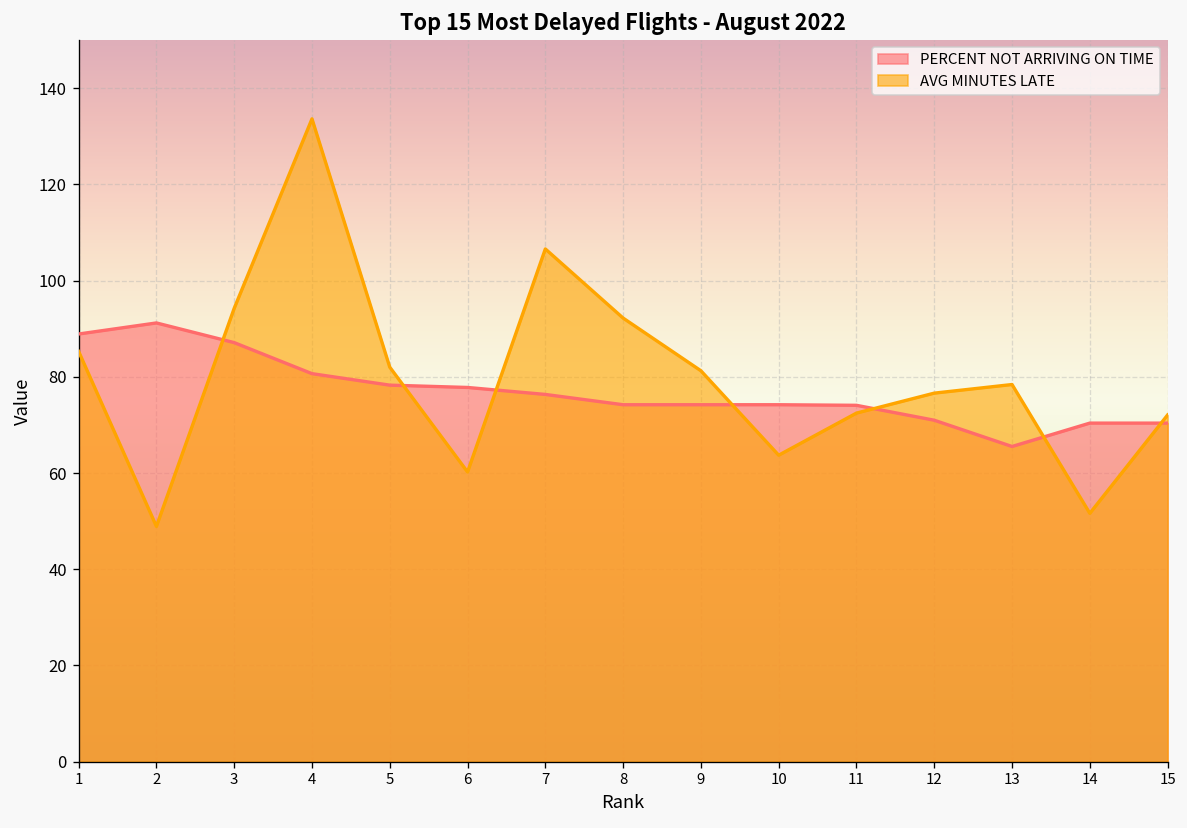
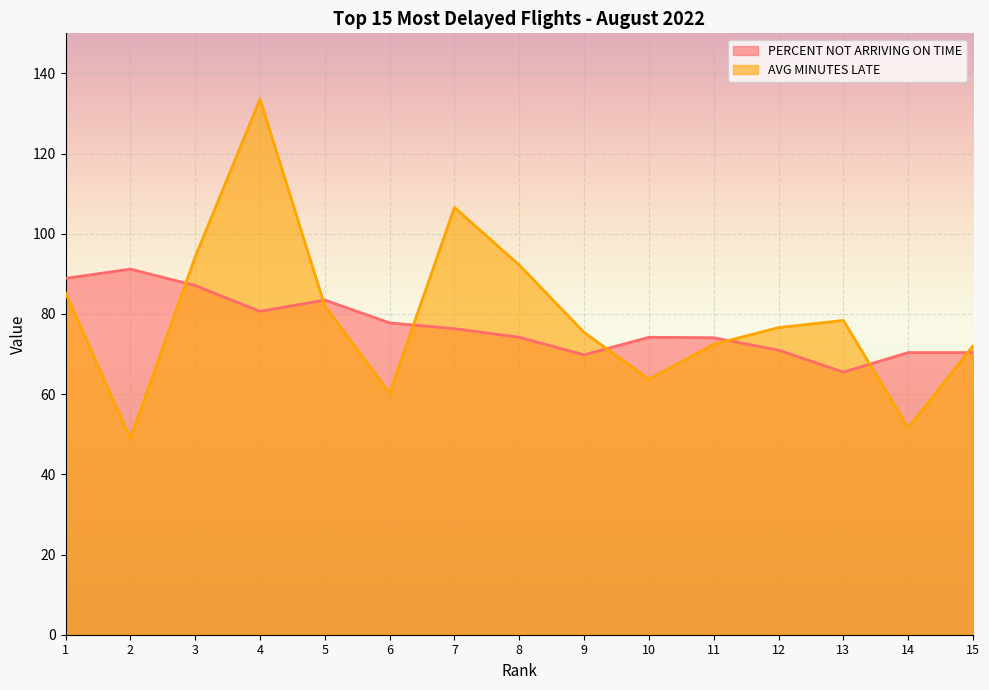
PERCENT NOT ARRIVING ON TIME, 5: 78 -> 83
PERCENT NOT ARRIVING ON TIME, 9: 74 -> 70
AVG MINUTES LATE, 9: 81 -> 75
